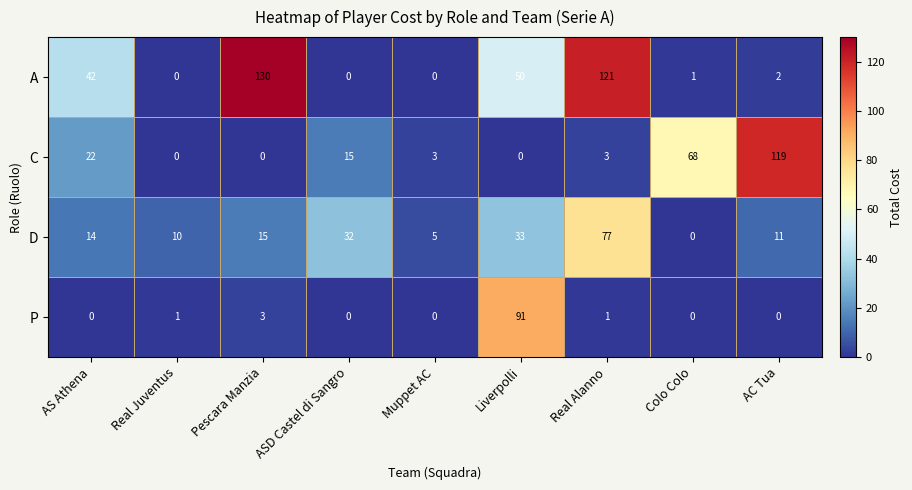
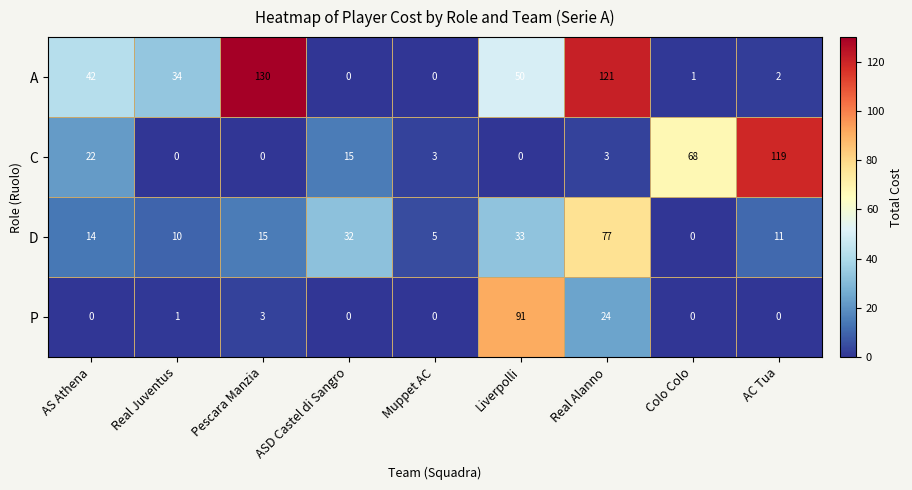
A, Real Juventus: 0 -> 34
P, Real Alanno: 1 -> 24
